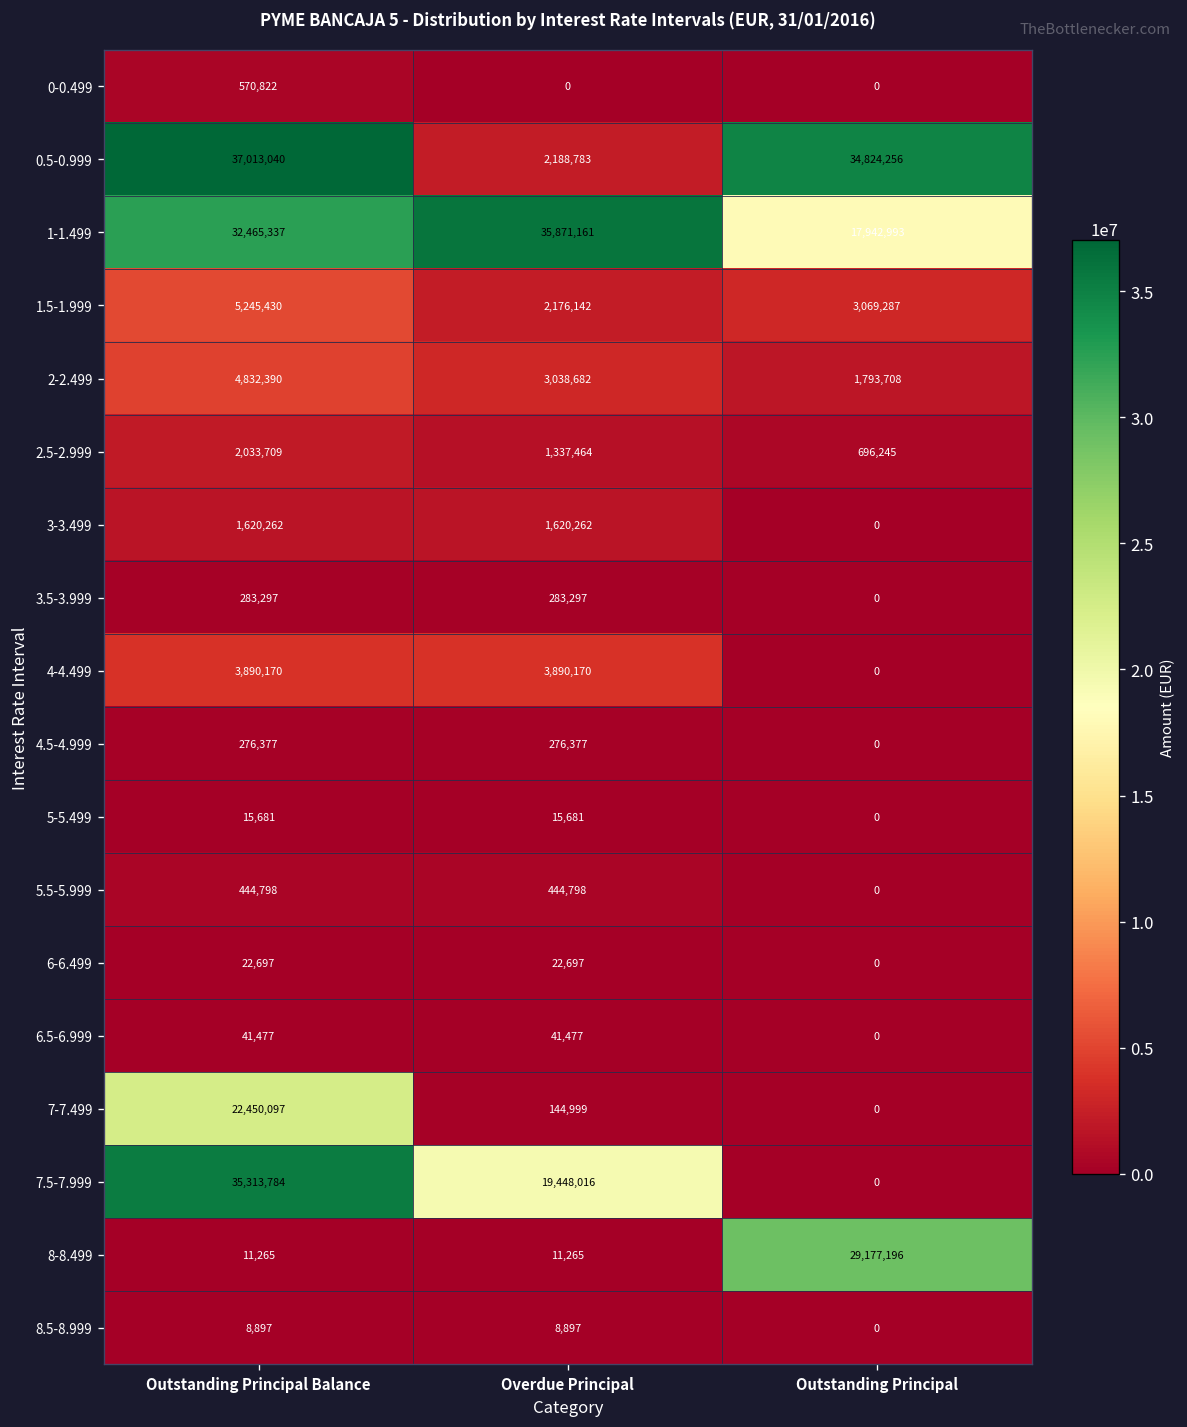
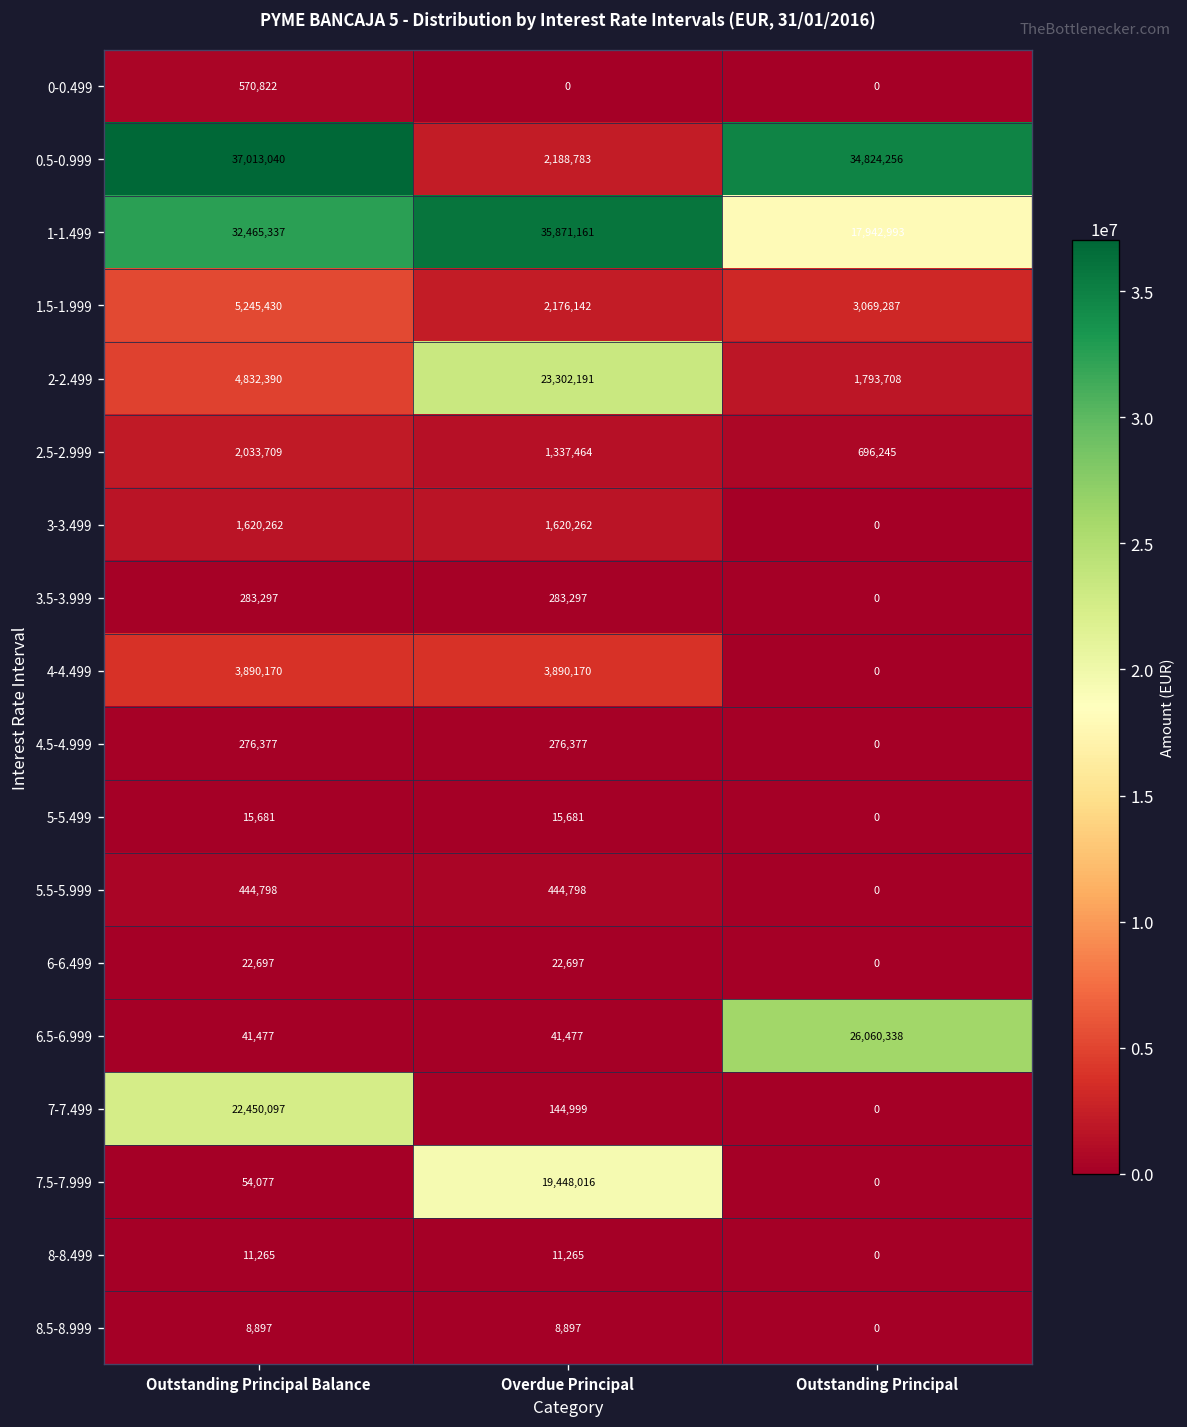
2-2.499, Overdue Principal: 3,038,682 -> 23,302,191
6.5-6.999, Outstanding Principal: 0 -> 26,060,338
7.5-7.999, Outstanding Principal Balance: 35,313,784 -> 54,077
8-8.499, Outstanding Principal: 29,177,196 -> 0
